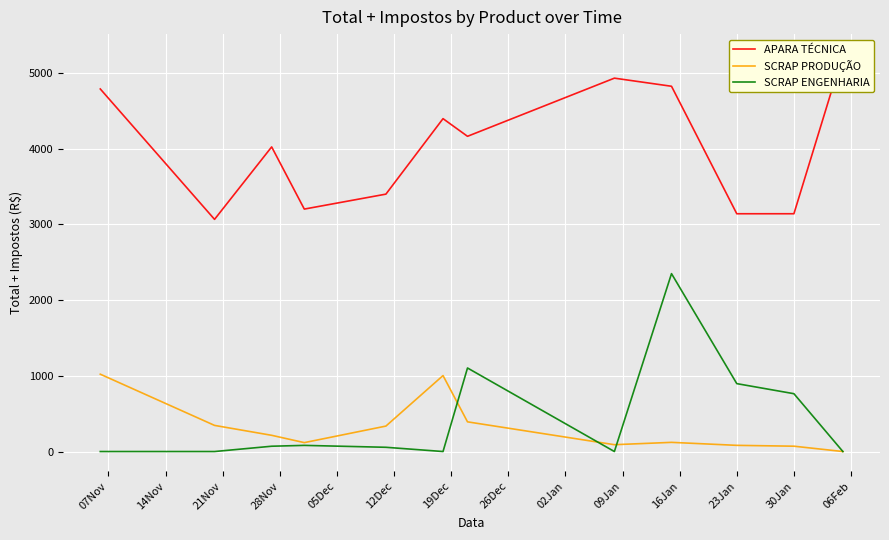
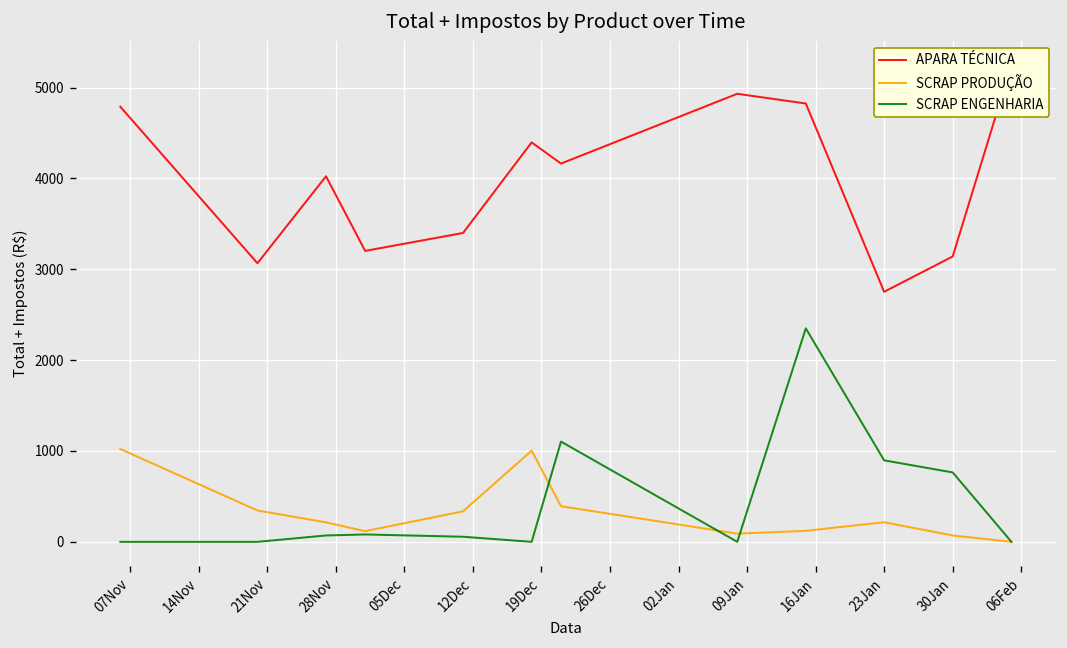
APARA TÉCNICA, 23Jan: 3100 -> 2800
SCRAP PRODUÇÃO, 23Jan: 100 -> 200
